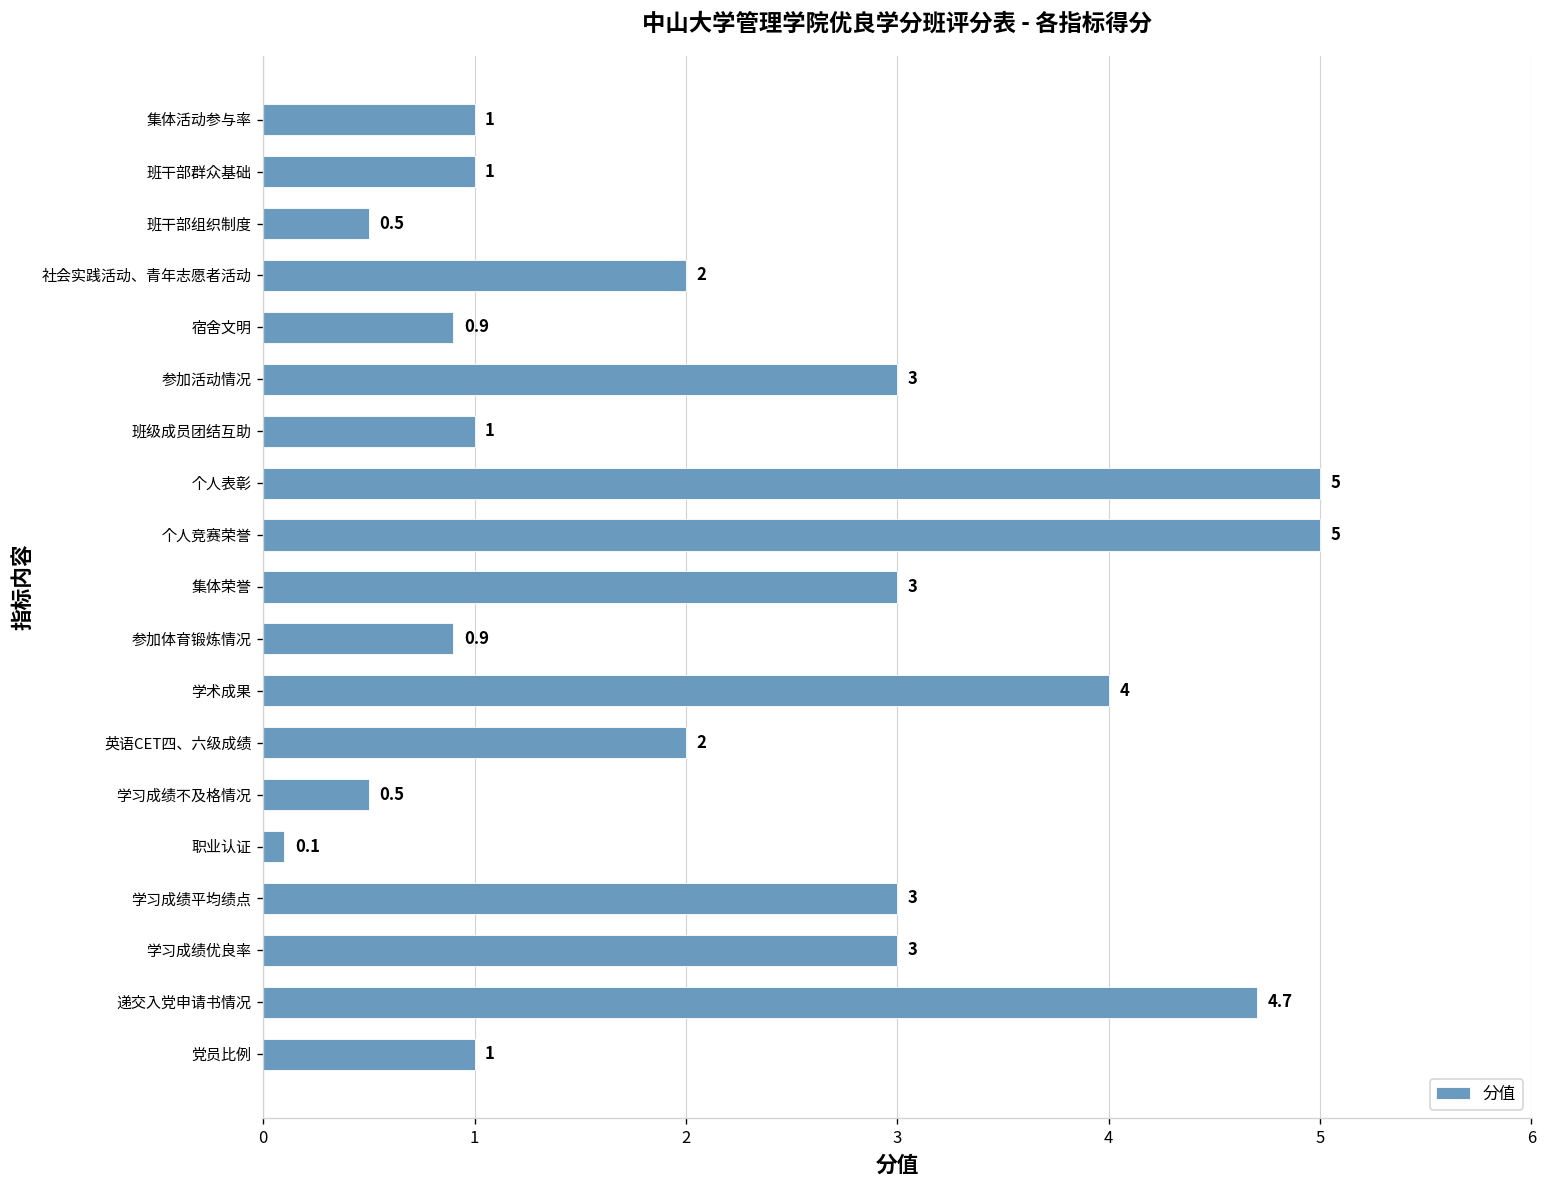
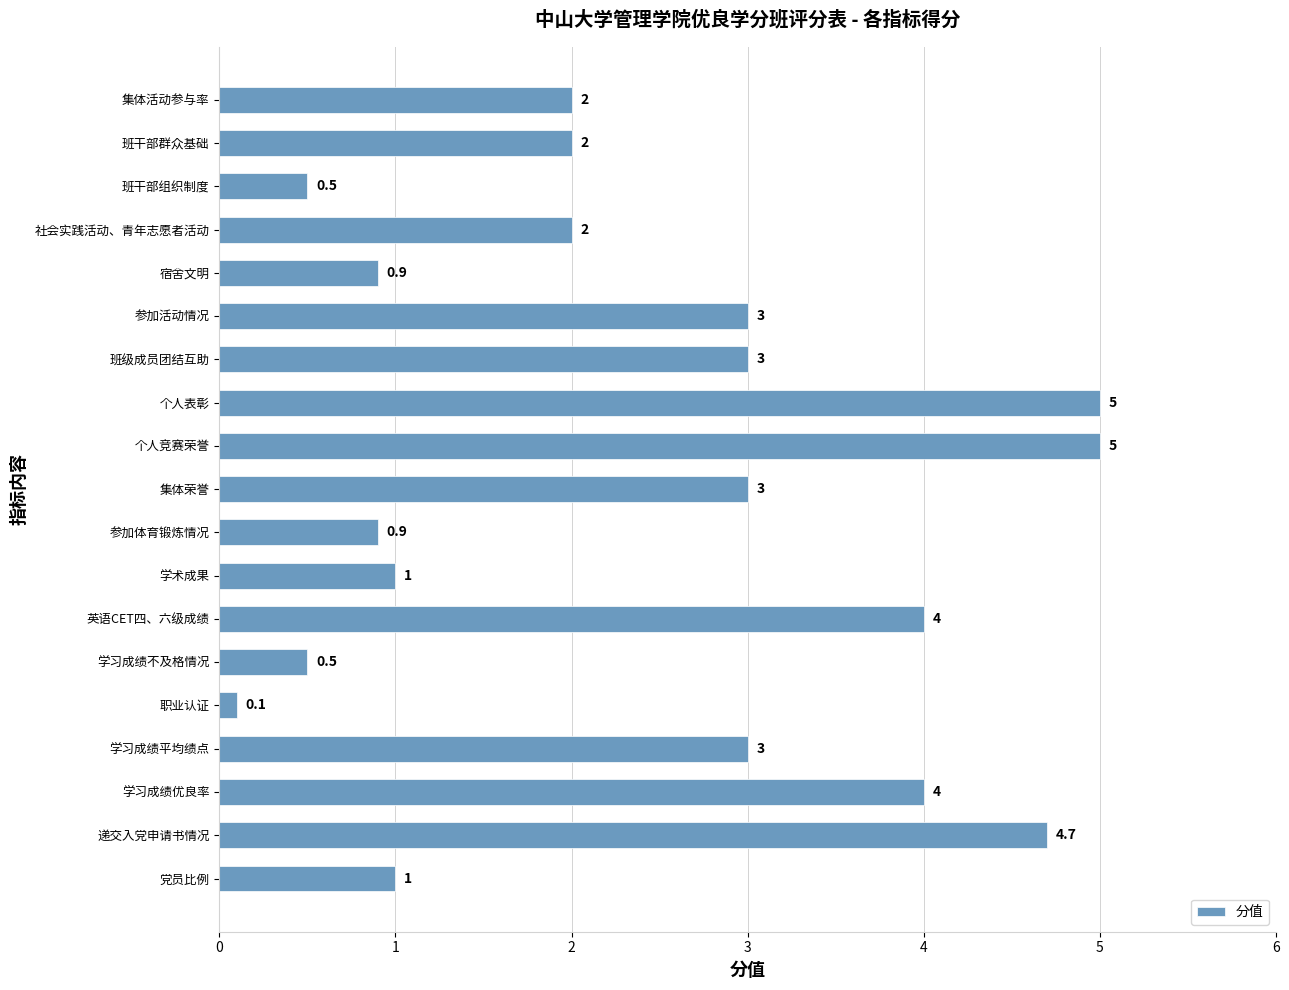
集体活动参与率: 1 -> 2
班干部群众基础: 1 -> 2
班级成员团结互助: 1 -> 3
学术成果: 4 -> 1
英语CET四、六级成绩: 2 -> 4
学习成绩优良率: 3 -> 4
